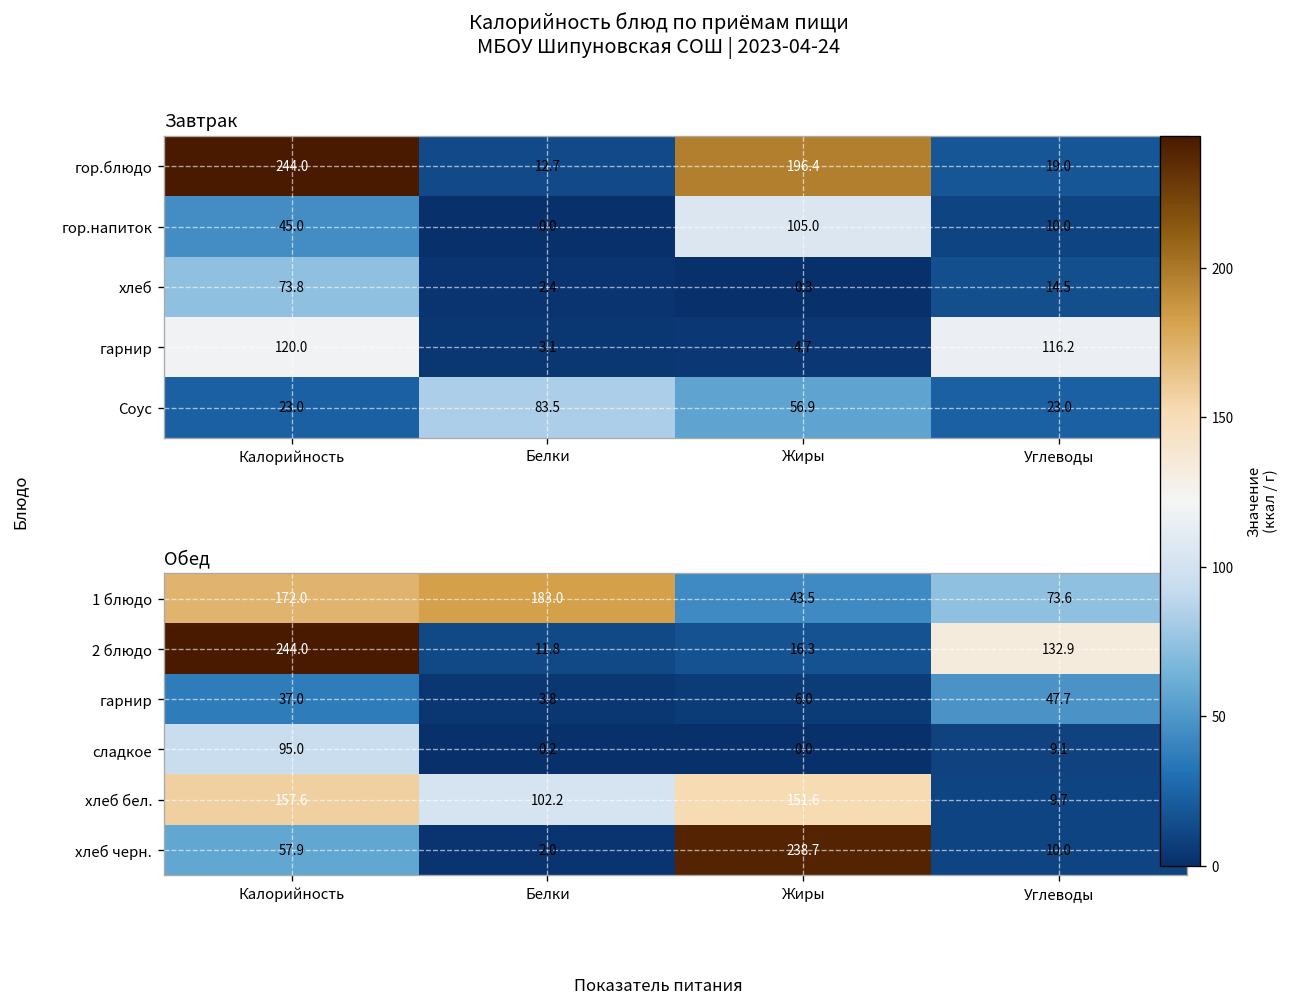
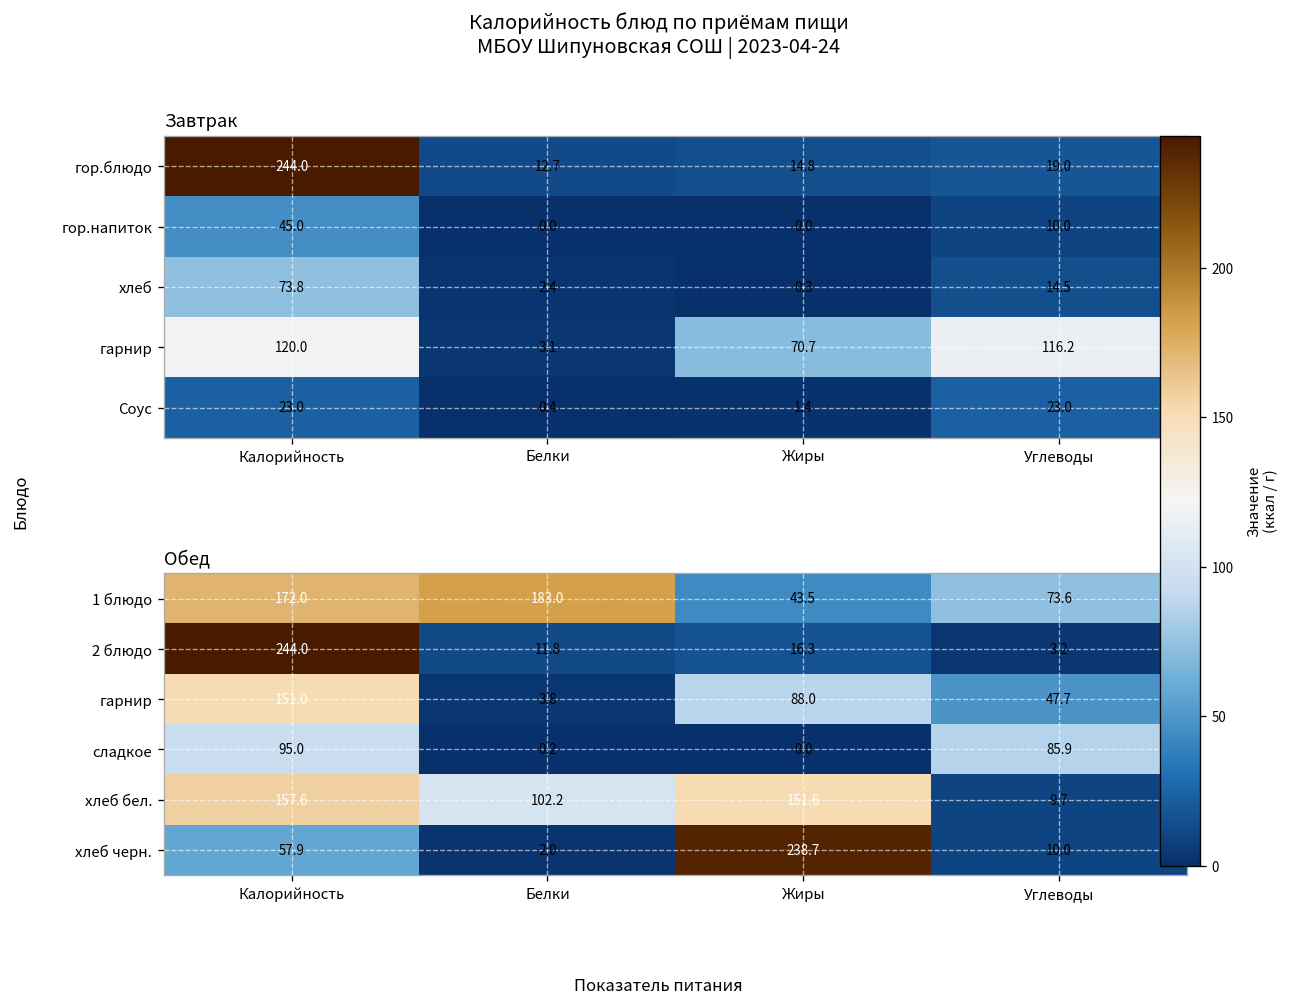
Завтрак, гор.блюдо, Жиры: 196.4 -> 14.8
Завтрак, гор.напиток, Жиры: 105.0 -> 0.0
Завтрак, гарнир, Жиры: 4.7 -> 70.7
Завтрак, Соус, Белки: 83.5 -> 0.4
Завтрак, Соус, Жиры: 56.9 -> 1.4
Обед, 2 блюдо, Углеводы: 132.9 -> 3.2
Обед, гарнир, Калорийность: 37.0 -> 151.0
Обед, гарнир, Жиры: 6.0 -> 88.0
Обед, сладкое, Углеводы: 9.1 -> 85.9
